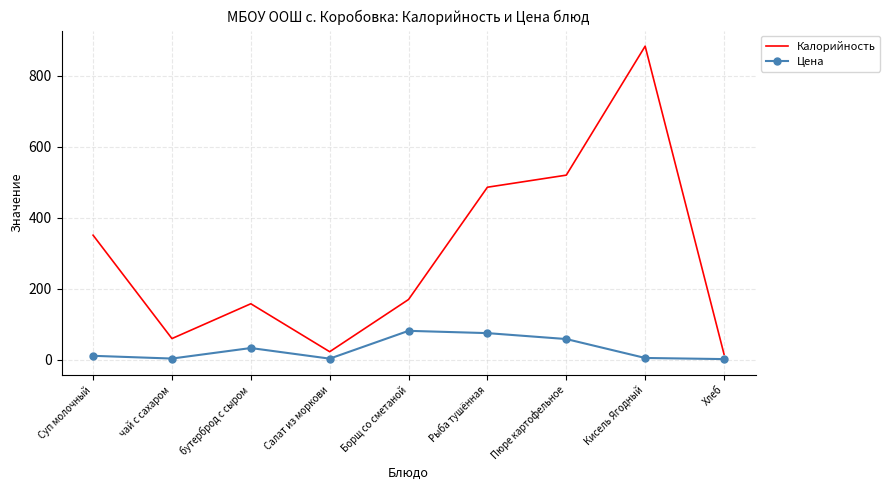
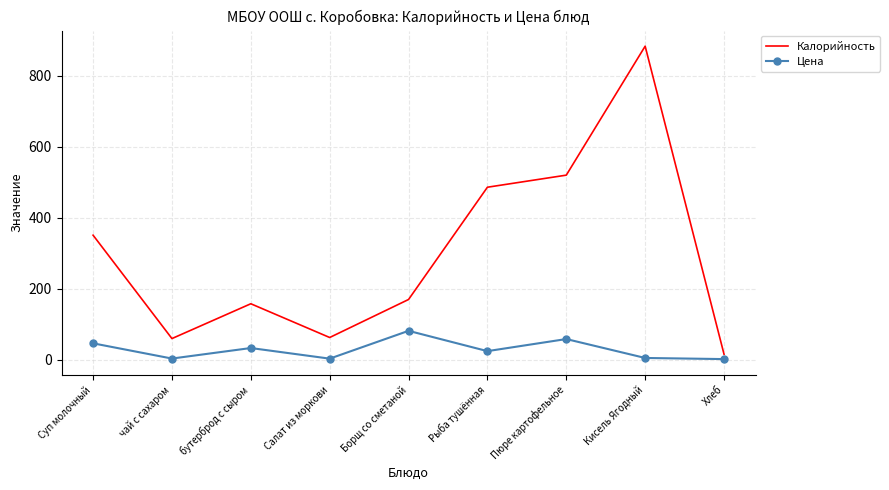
Цена, Суп молочный: 10 -> 50
Калорийность, Салат из моркови: 20 -> 60
Цена, Рыба тушённая: 80 -> 20
